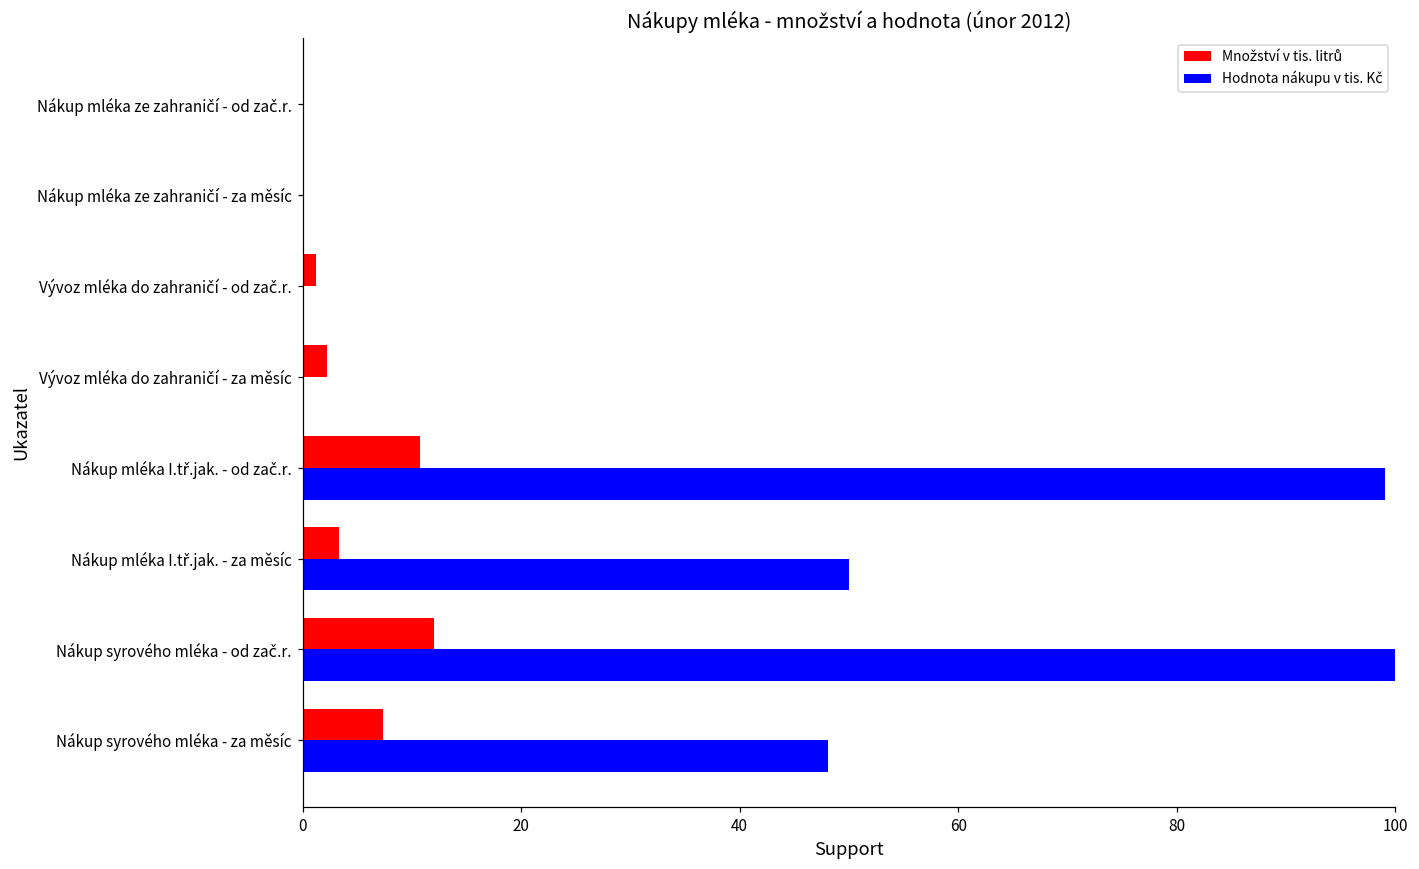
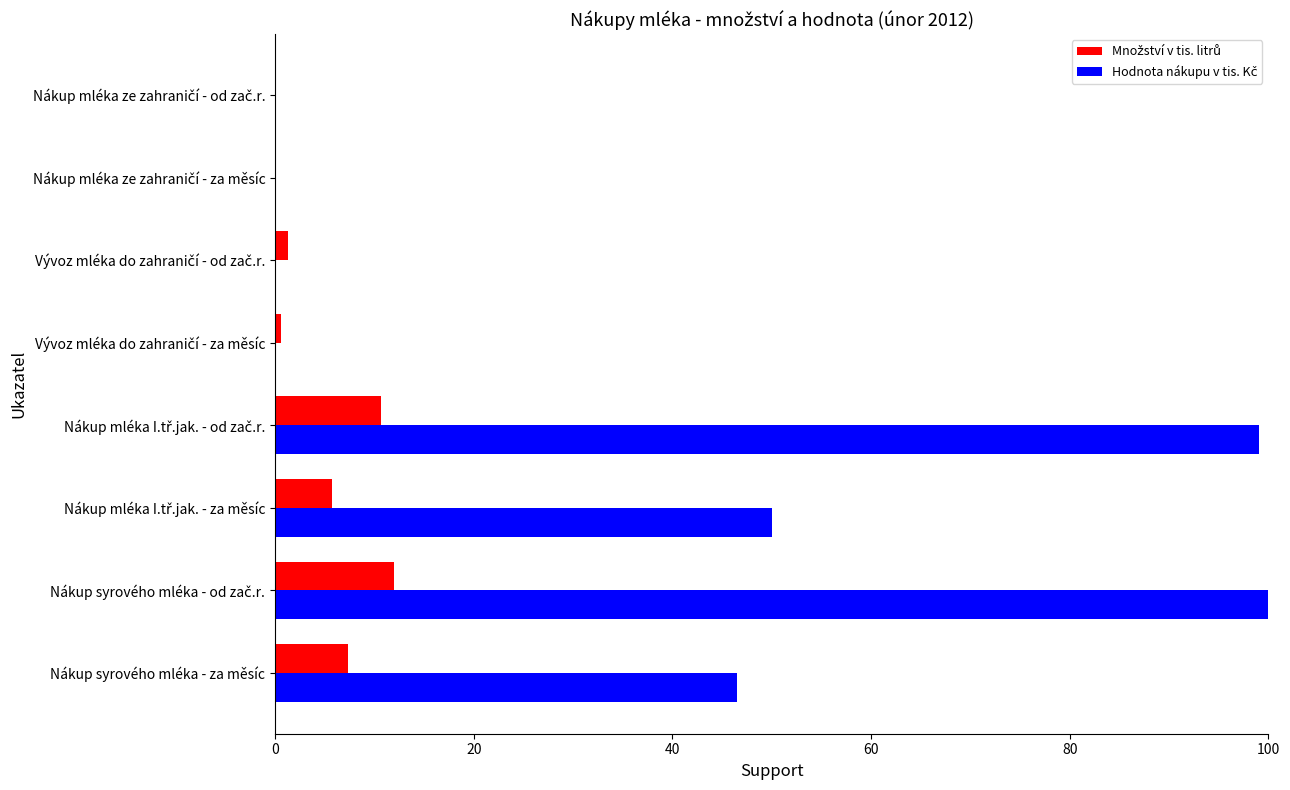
Množství v tis. litrů, Vývoz mléka do zahraničí - za měsíc: 2 -> 1
Množství v tis. litrů, Nákup mléka I.tř.jak. - za měsíc: 3 -> 6
Hodnota nákupu v tis. Kč, Nákup syrového mléka - za měsíc: 48 -> 47
